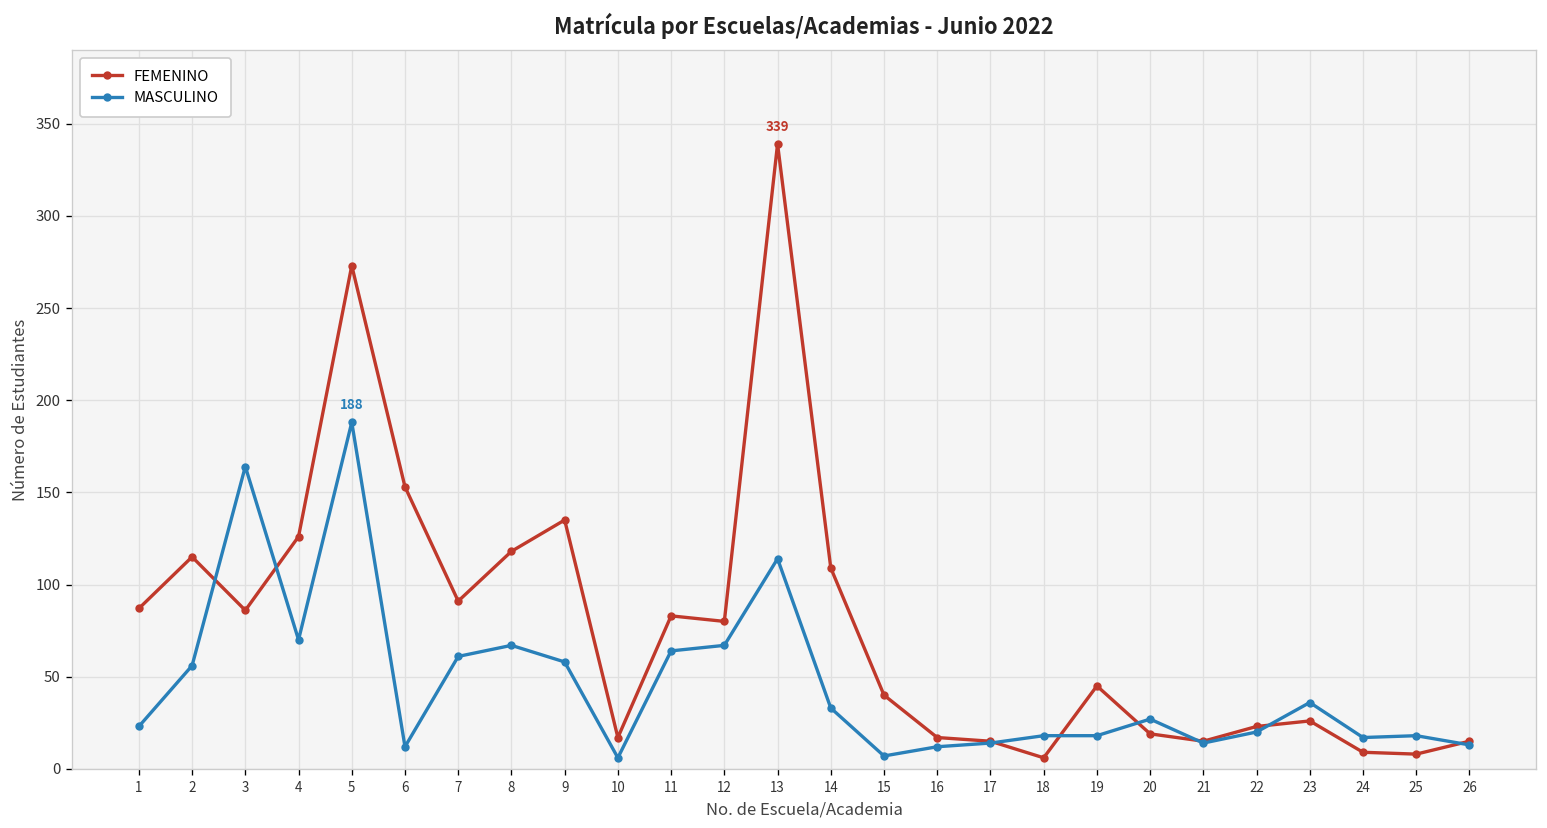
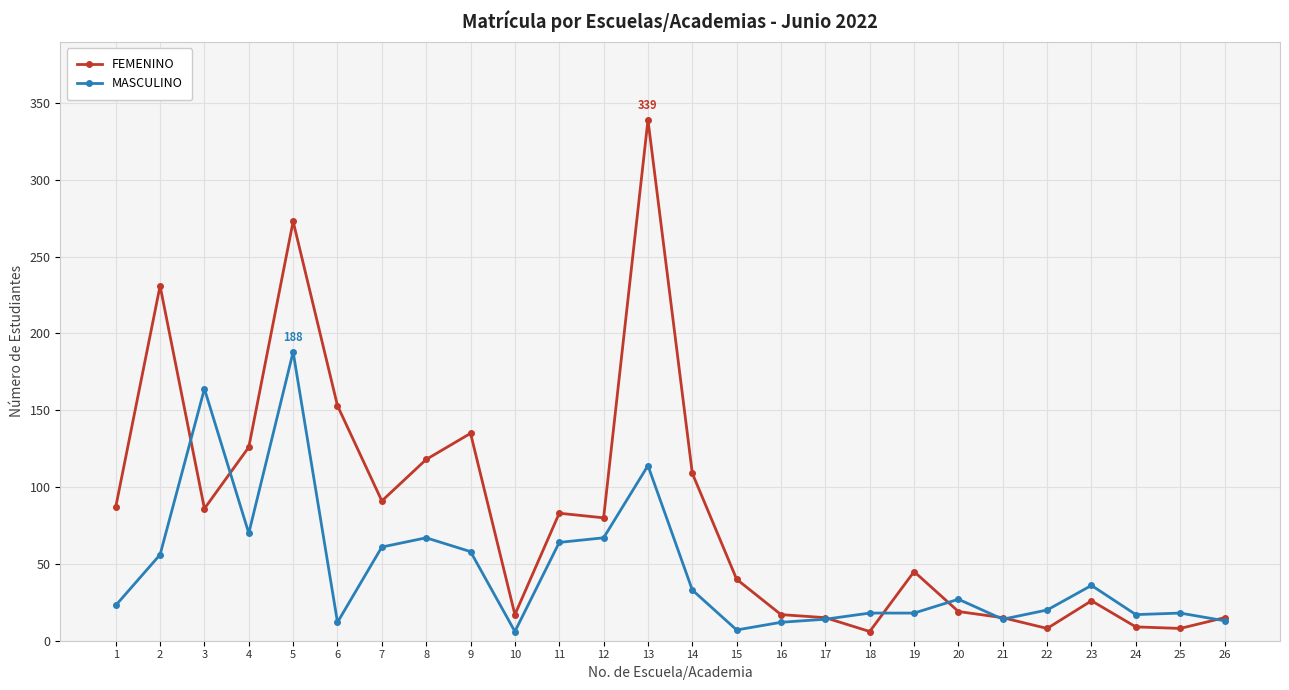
FEMENINO, 2: 115 -> 231
FEMENINO, 22: 23 -> 8
